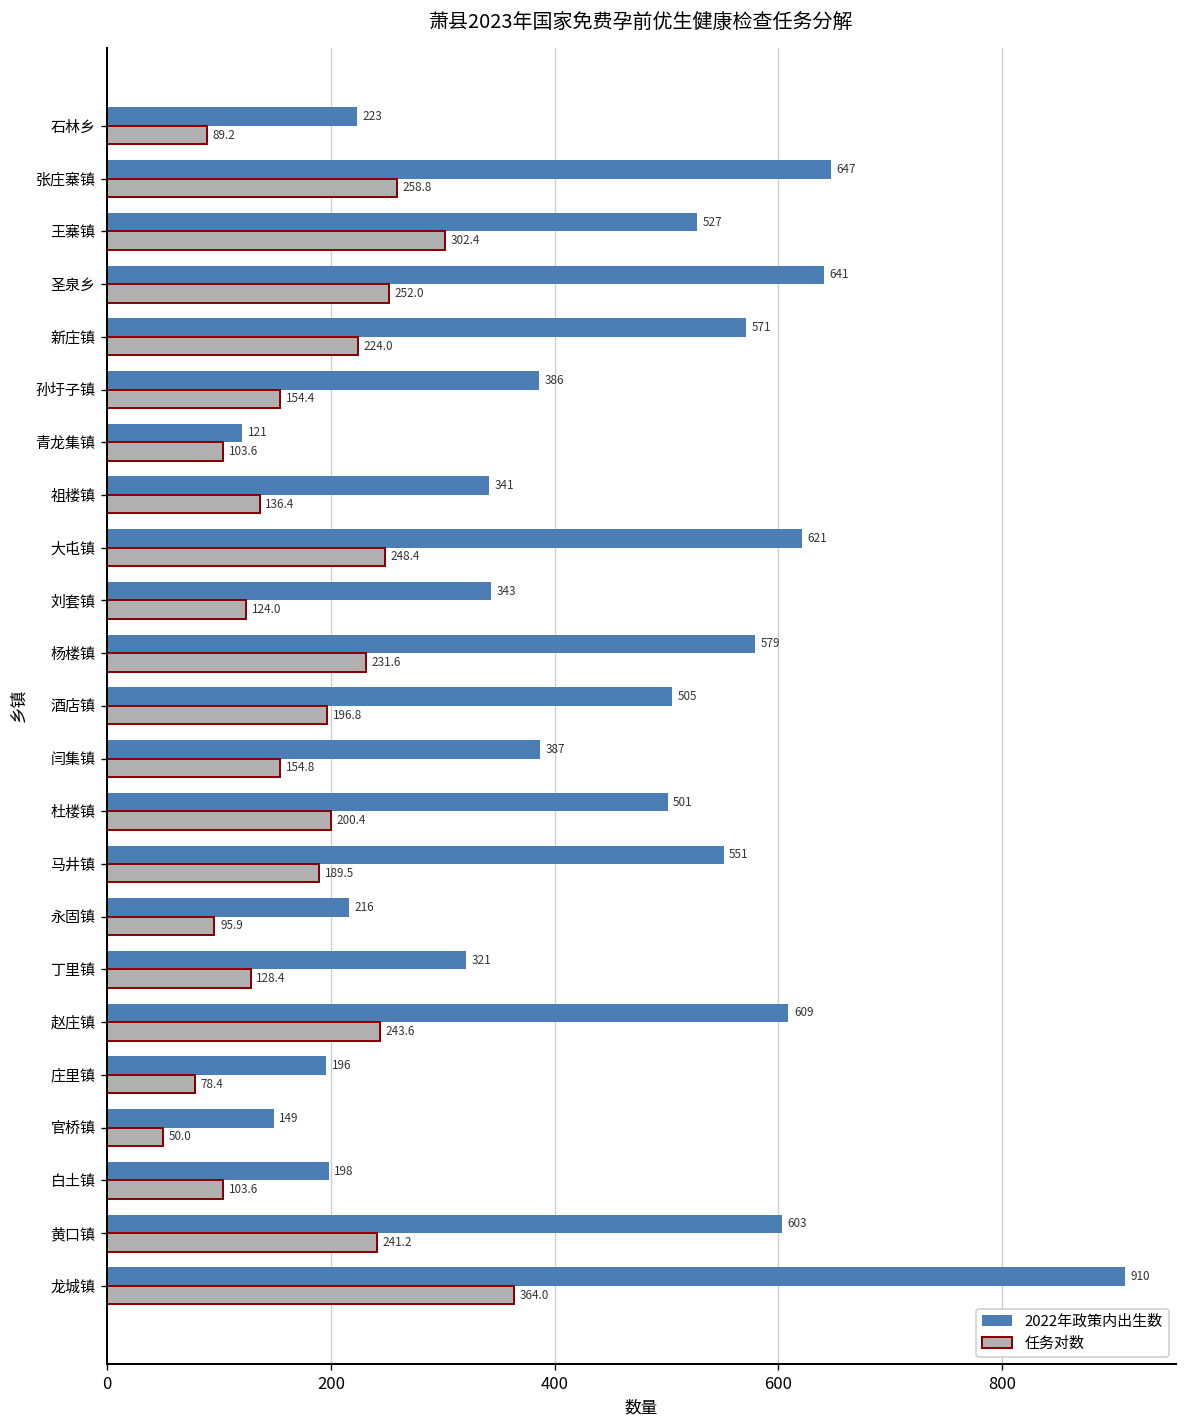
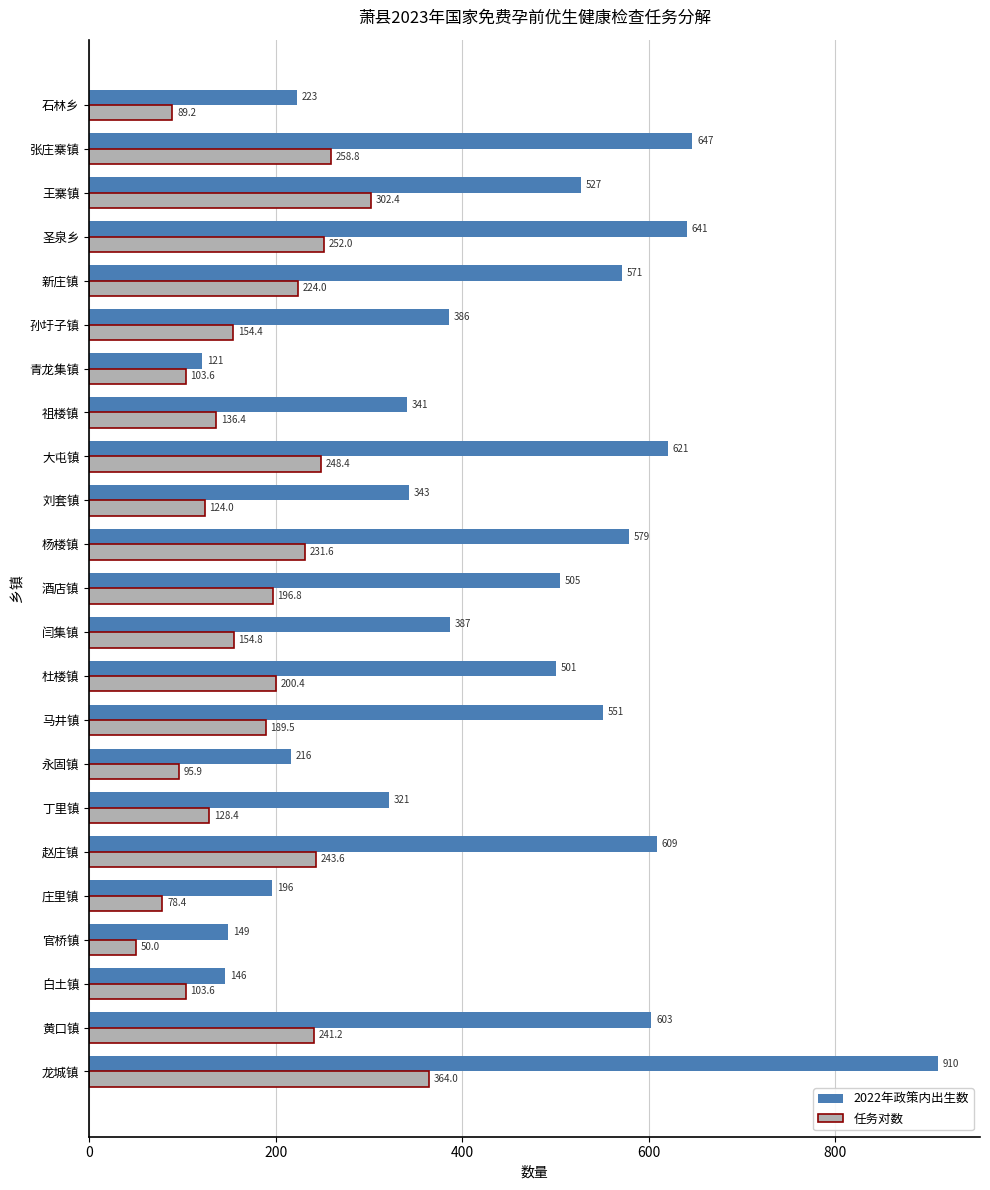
2022年政策内出生数, 白土镇: 198 -> 146
